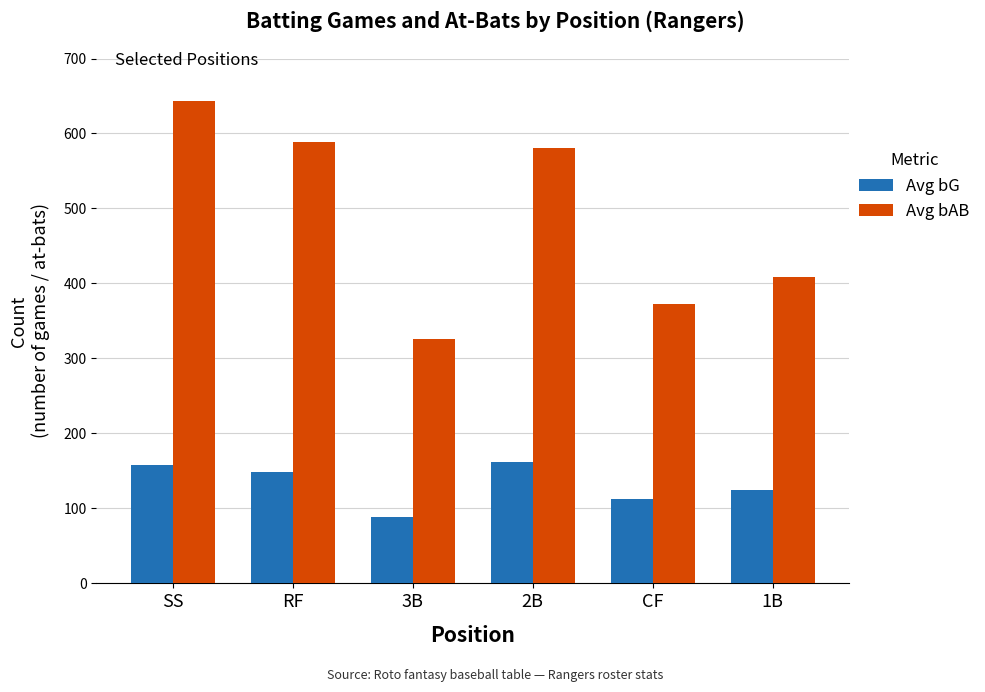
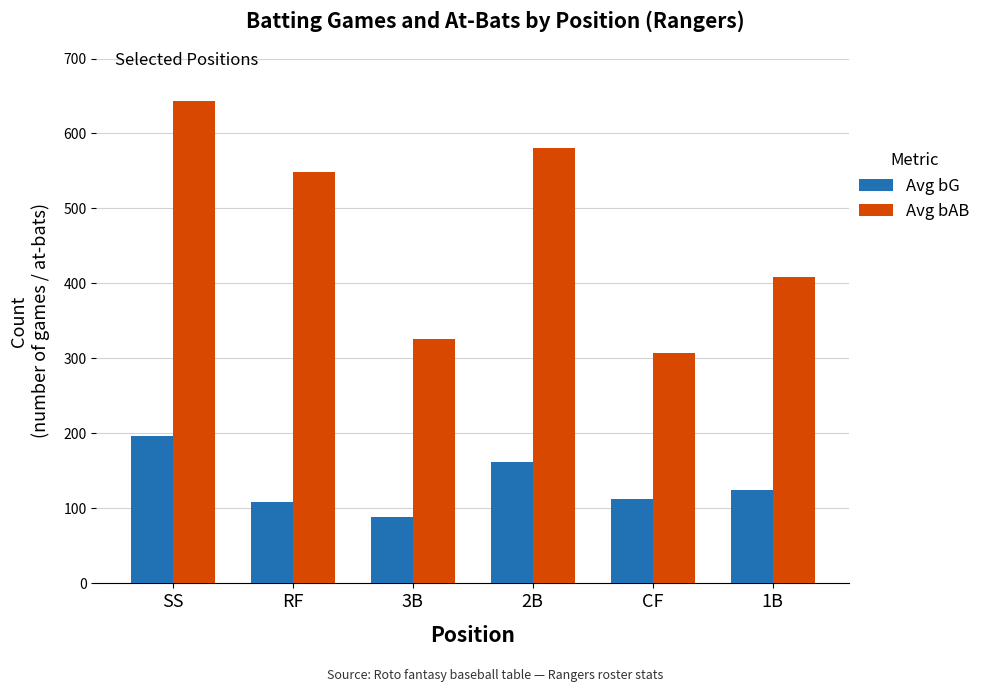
Avg bG, SS: 160 -> 200
Avg bG, RF: 150 -> 110
Avg bAB, RF: 590 -> 550
Avg bAB, CF: 370 -> 310
